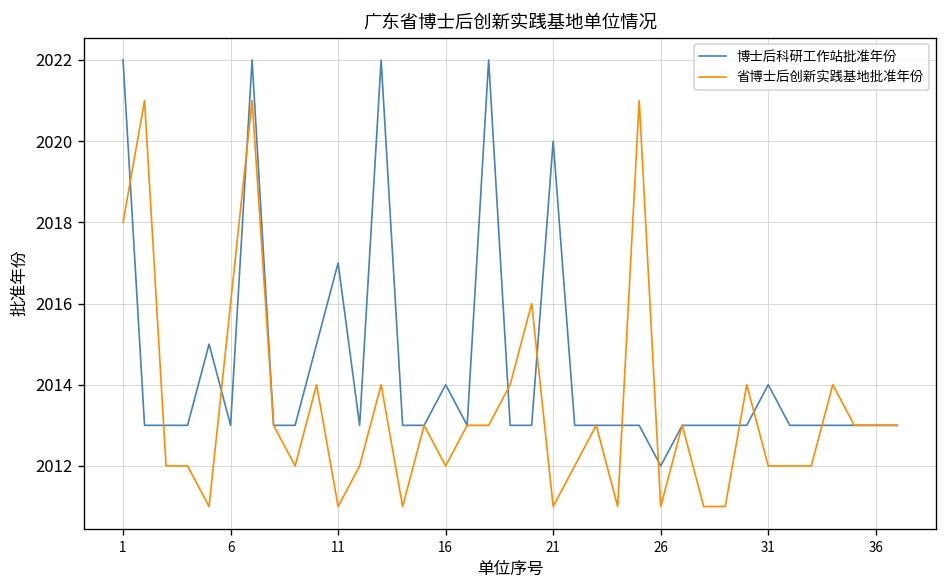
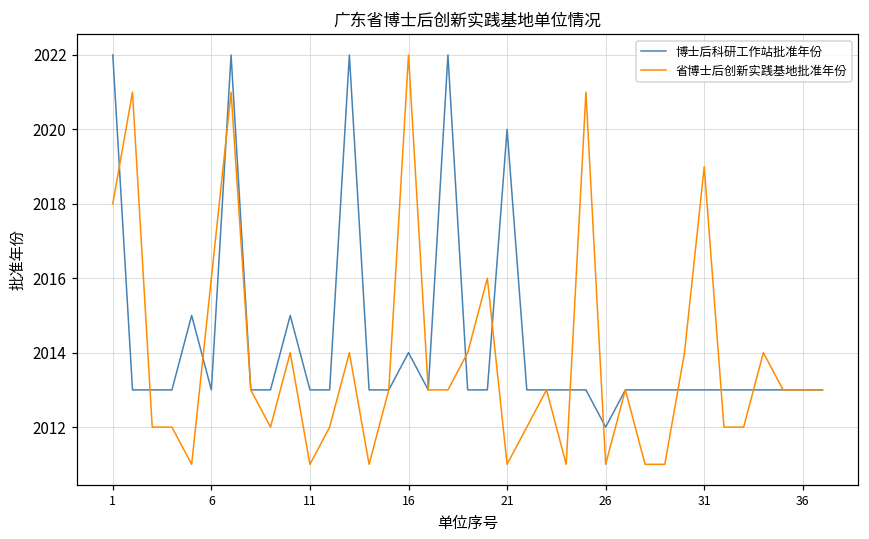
博士后科研工作站批准年份, 11: 2017 -> 2013
省博士后创新实践基地批准年份, 16: 2012 -> 2022
博士后科研工作站批准年份, 31: 2014 -> 2013
省博士后创新实践基地批准年份, 31: 2012 -> 2019
